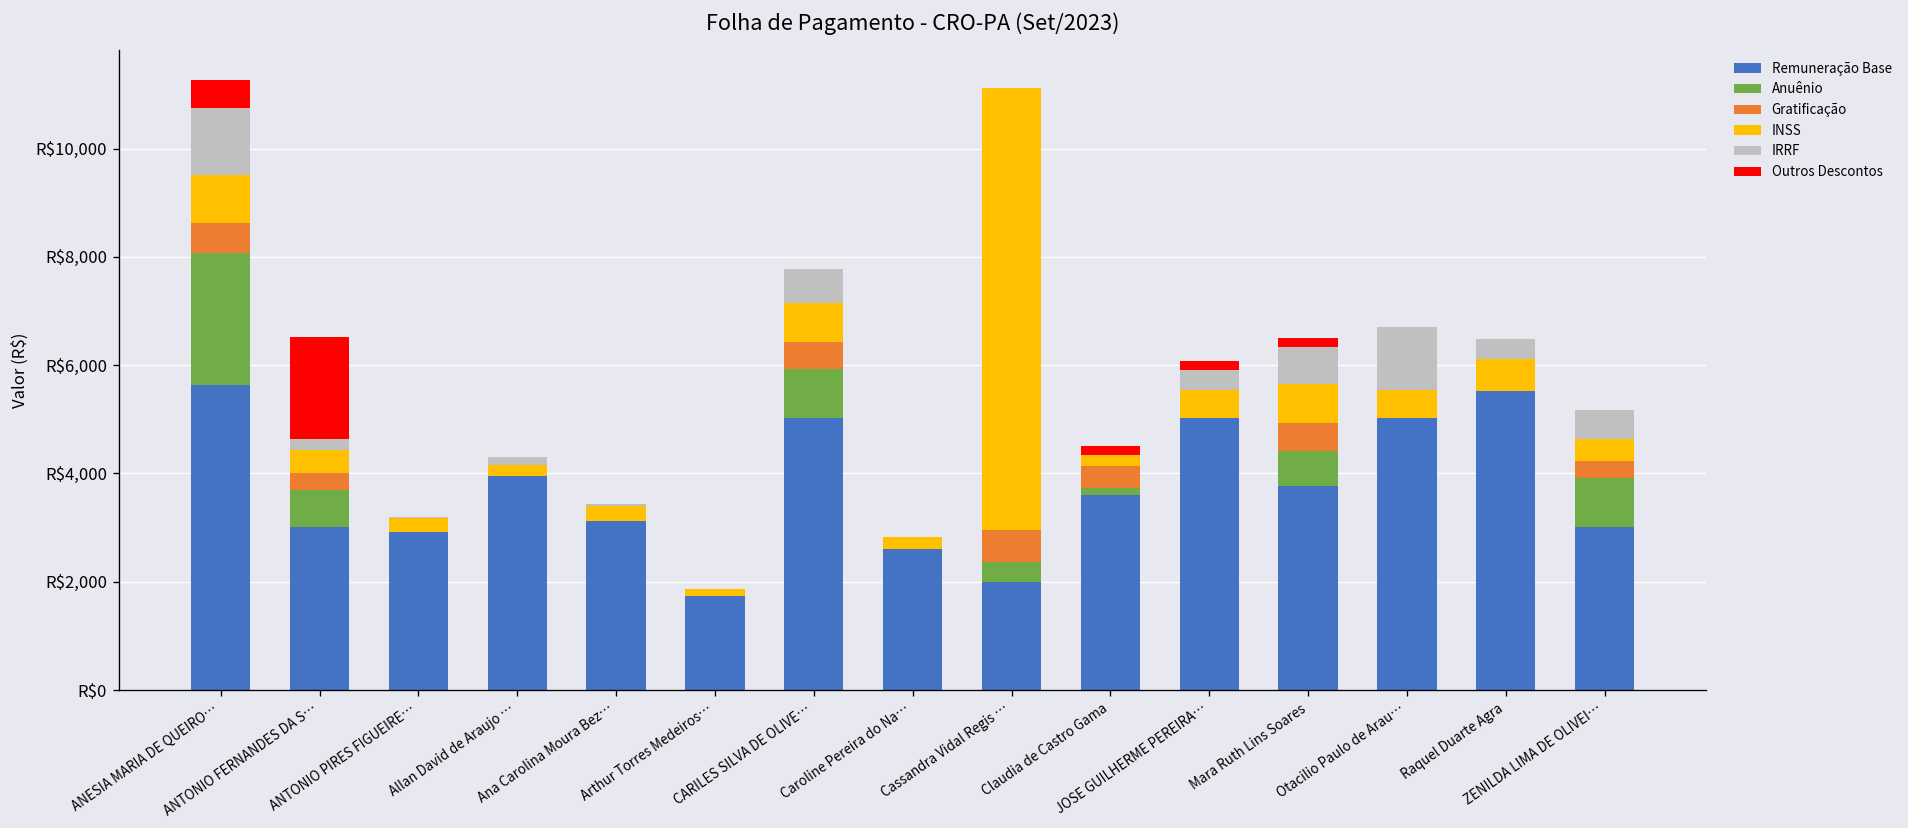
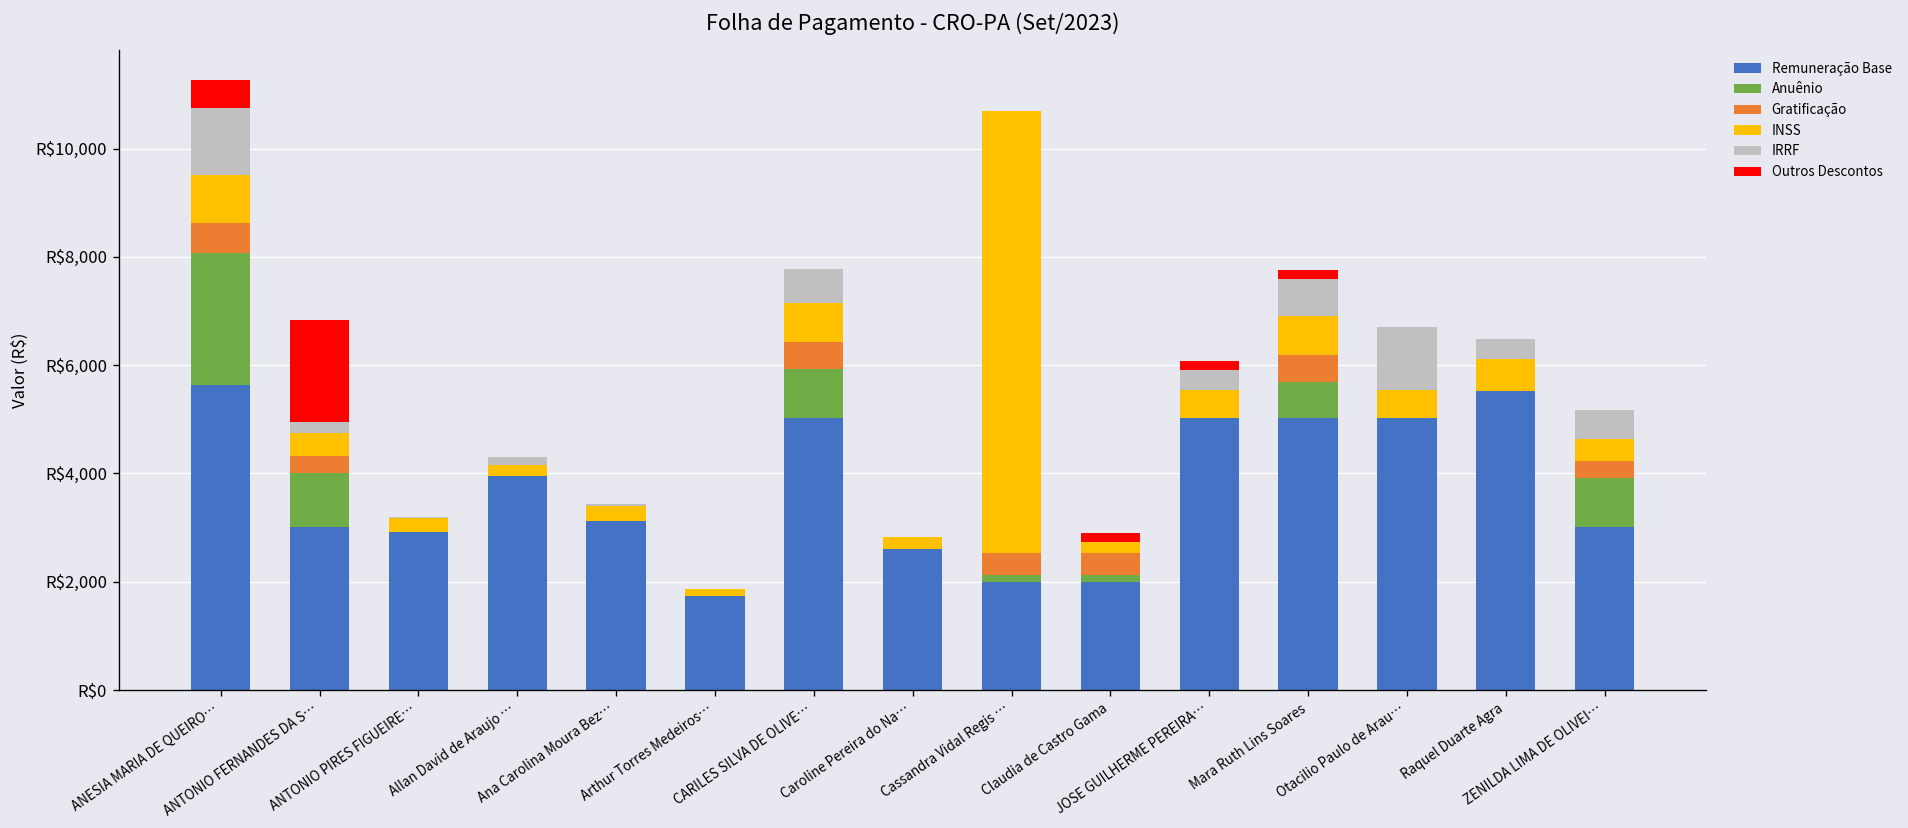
Anuênio, ANTONIO FERNANDES DA S…: R$700 -> R$1,000
Anuênio, Cassandra Vidal Regis …: R$400 -> R$100
Gratificação, Cassandra Vidal Regis …: R$600 -> R$400
Remuneração Base, Claudia de Castro Gama: R$3,600 -> R$2,000
Remuneração Base, Mara Ruth Lins Soares: R$3,800 -> R$5,000
